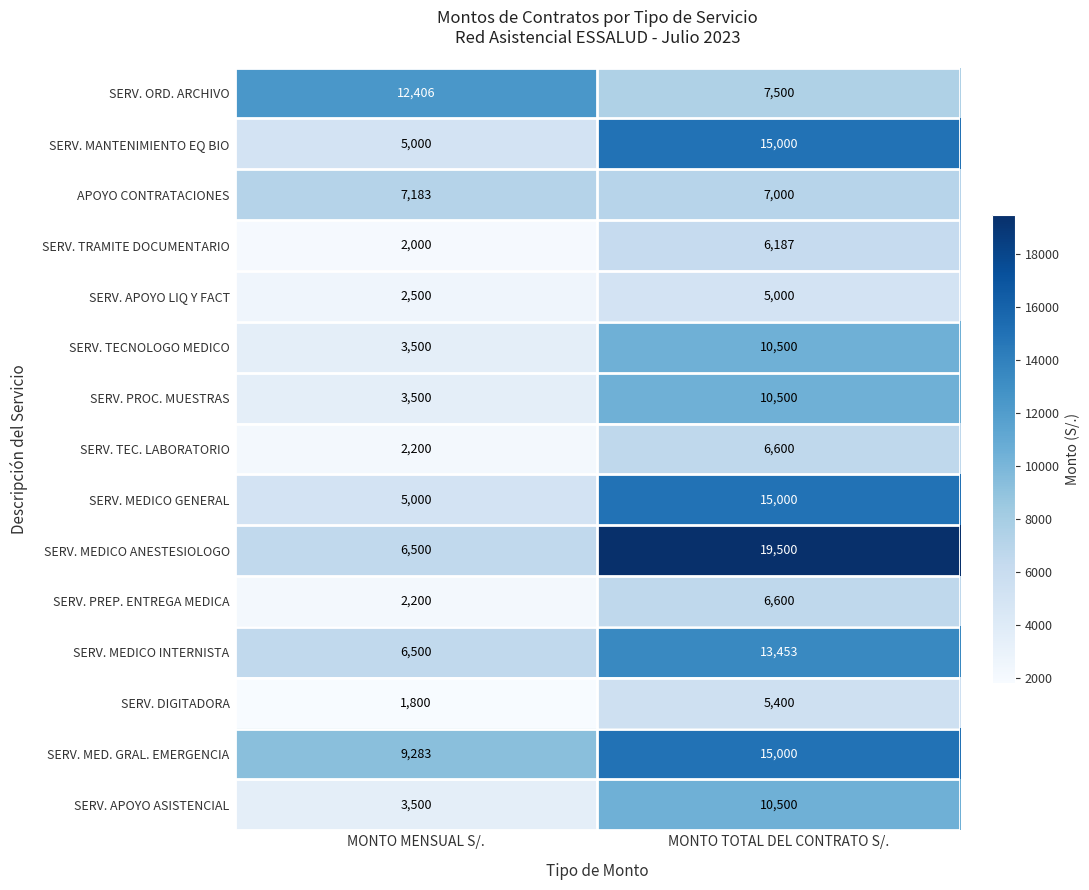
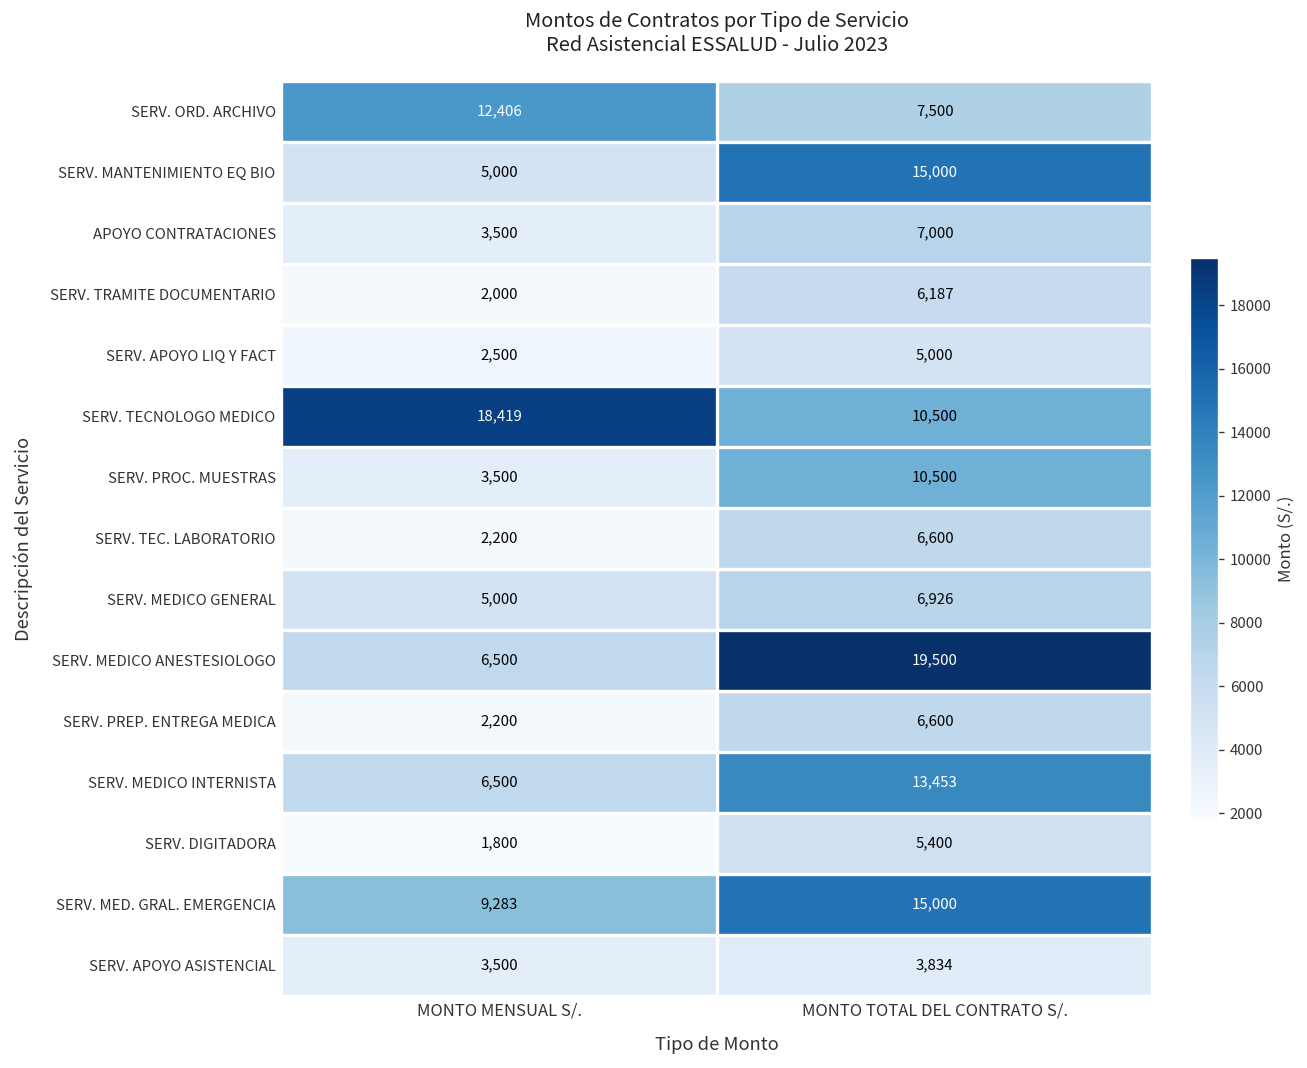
APOYO CONTRATACIONES, MONTO MENSUAL S/.: 7,183 -> 3,500
SERV. TECNOLOGO MEDICO, MONTO MENSUAL S/.: 3,500 -> 18,419
SERV. MEDICO GENERAL, MONTO TOTAL DEL CONTRATO S/.: 15,000 -> 6,926
SERV. APOYO ASISTENCIAL, MONTO TOTAL DEL CONTRATO S/.: 10,500 -> 3,834
